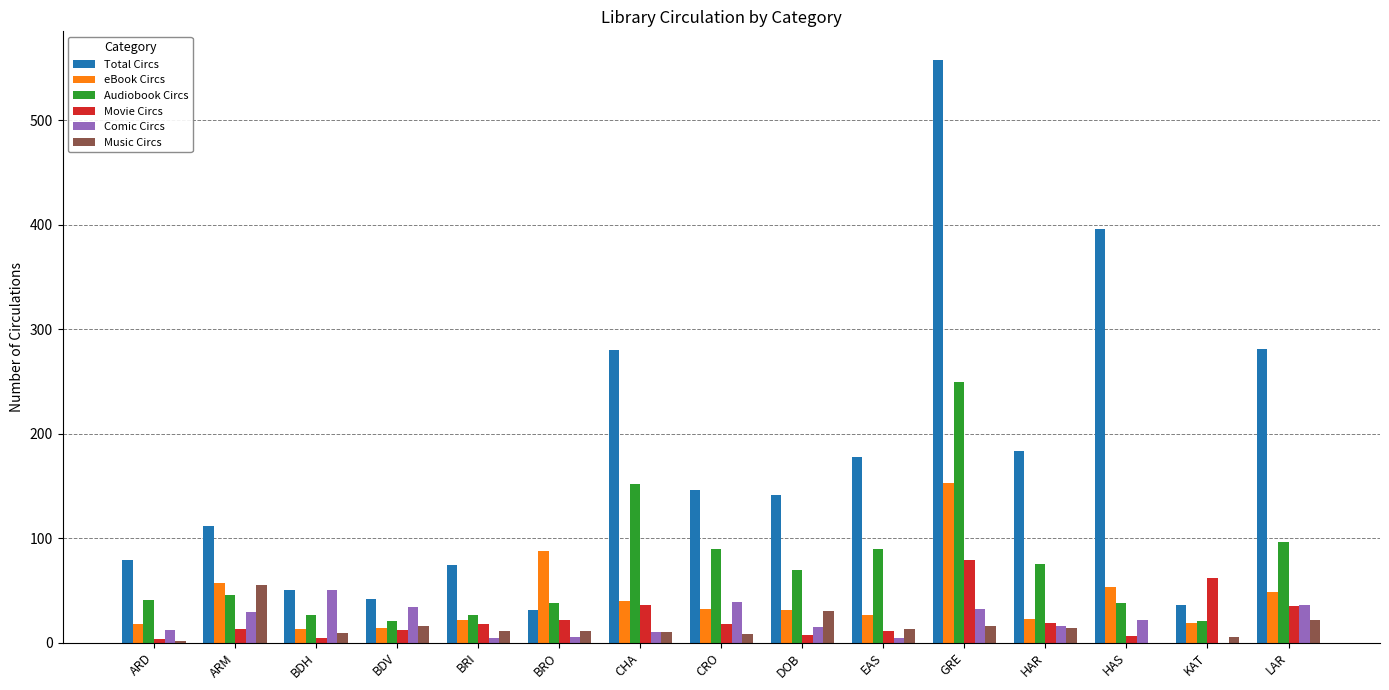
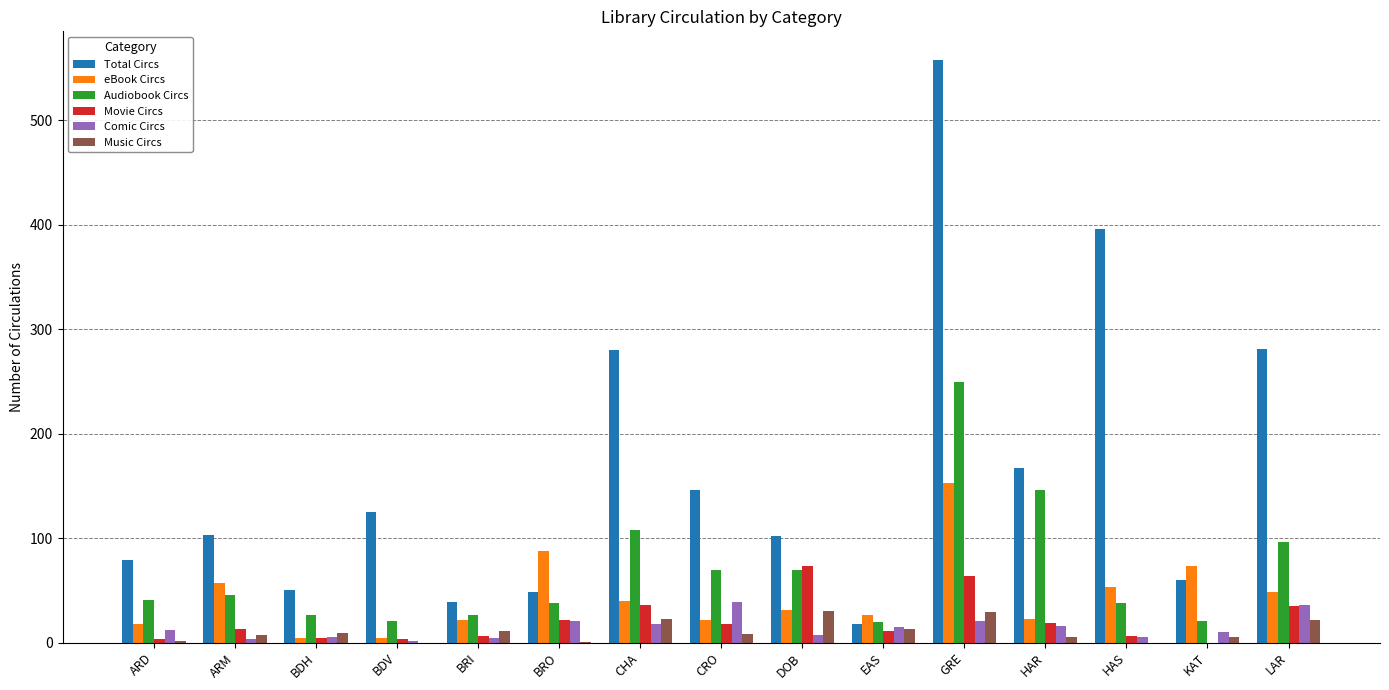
Total Circs, ARM: 112 -> 103
Comic Circs, ARM: 29 -> 3
Music Circs, ARM: 55 -> 7
eBook Circs, BDH: 13 -> 4
Comic Circs, BDH: 50 -> 5
Total Circs, BDV: 42 -> 125
eBook Circs, BDV: 14 -> 4
Movie Circs, BDV: 12 -> 3
Comic Circs, BDV: 34 -> 2
Music Circs, BDV: 16 -> 0
Total Circs, BRI: 74 -> 39
Movie Circs, BRI: 18 -> 6
Total Circs, BRO: 31 -> 48
Comic Circs, BRO: 5 -> 21
Music Circs, BRO: 11 -> 1
Audiobook Circs, CHA: 152 -> 108
Comic Circs, CHA: 10 -> 18
Music Circs, CHA: 10 -> 23
eBook Circs, CRO: 32 -> 22
Audiobook Circs, CRO: 90 -> 69
Total Circs, DOB: 141 -> 102
Movie Circs, DOB: 7 -> 73
Comic Circs, DOB: 15 -> 7
Total Circs, EAS: 178 -> 18
Audiobook Circs, EAS: 90 -> 20
Comic Circs, EAS: 4 -> 15
Movie Circs, GRE: 79 -> 64
Comic Circs, GRE: 32 -> 21
Music Circs, GRE: 16 -> 29
Total Circs, HAR: 183 -> 167
Audiobook Circs, HAR: 75 -> 146
Music Circs, HAR: 14 -> 5
Comic Circs, HAS: 22 -> 5
Total Circs, KAT: 36 -> 60
eBook Circs, KAT: 19 -> 73
Movie Circs, KAT: 62 -> 0
Comic Circs, KAT: 0 -> 10
